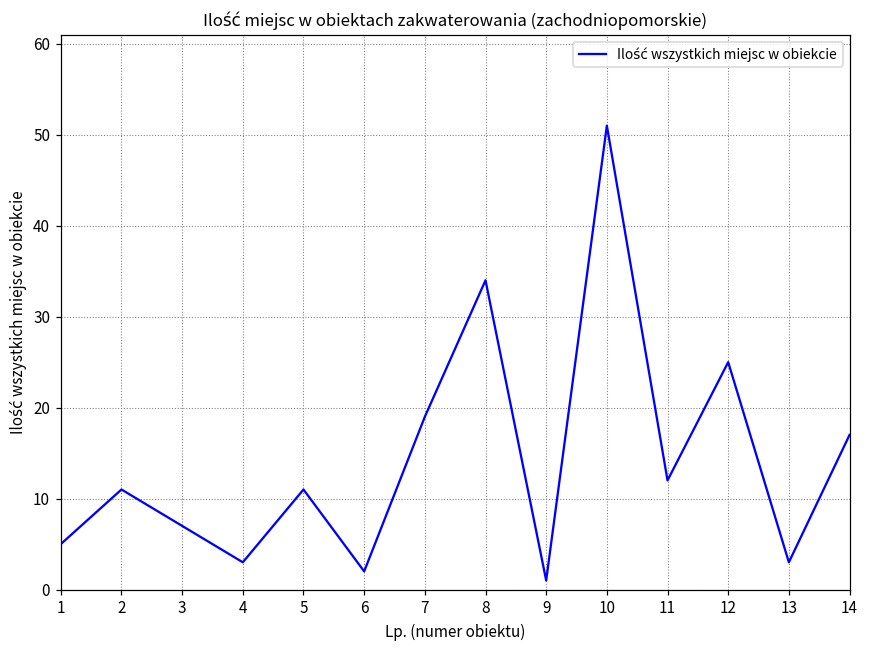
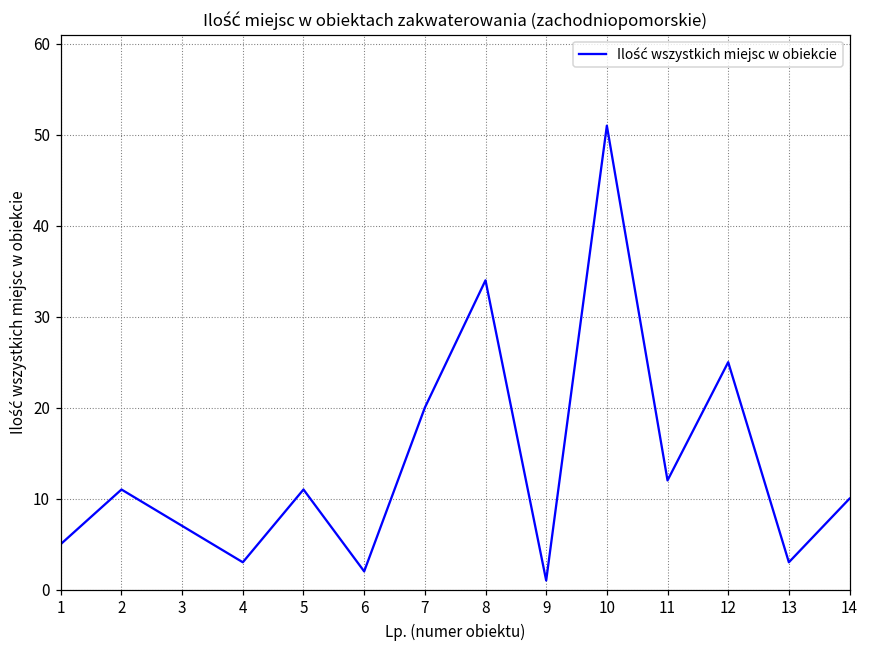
7: 19 -> 20
14: 17 -> 10
